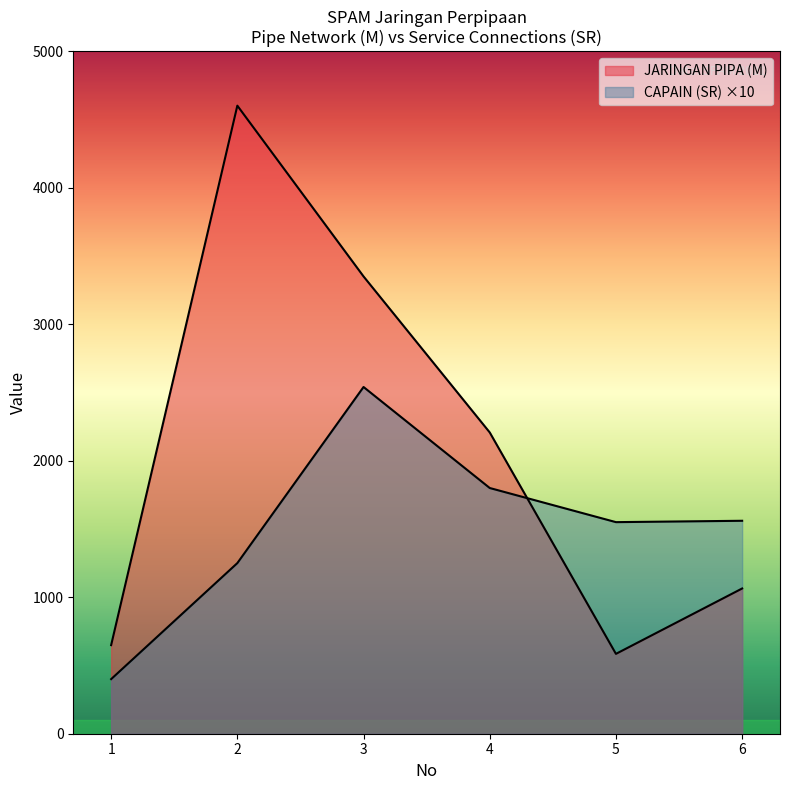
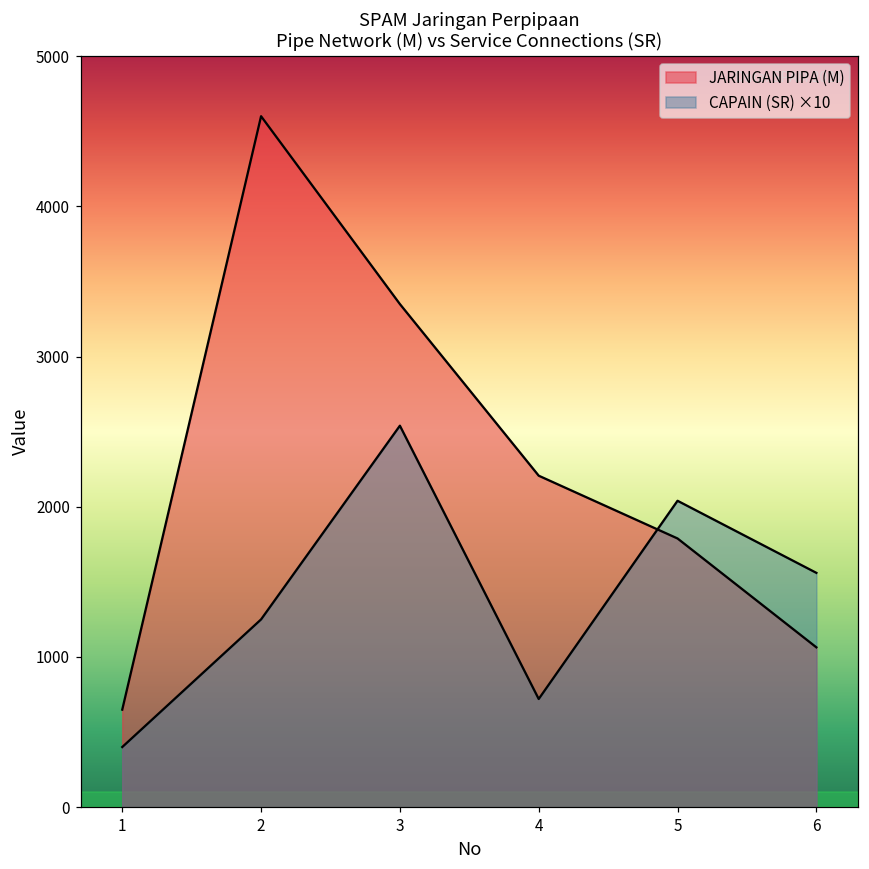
CAPAIN (SR) ×10, 4: 1800 -> 720
JARINGAN PIPA (M), 5: 590 -> 1790
CAPAIN (SR) ×10, 5: 1550 -> 2040
